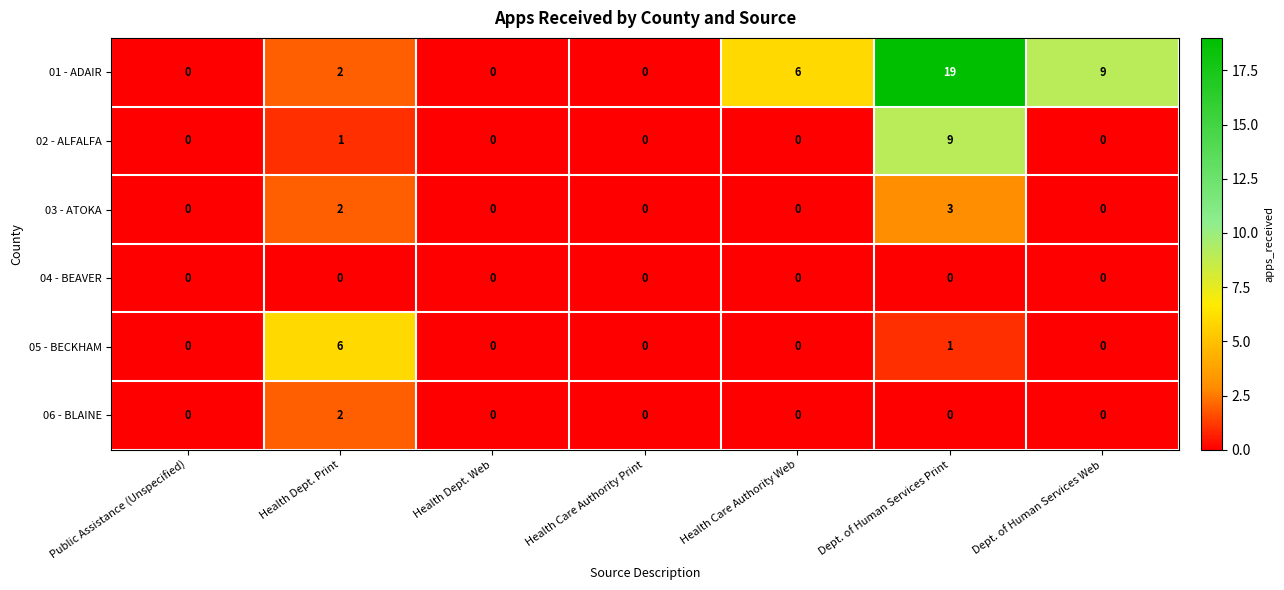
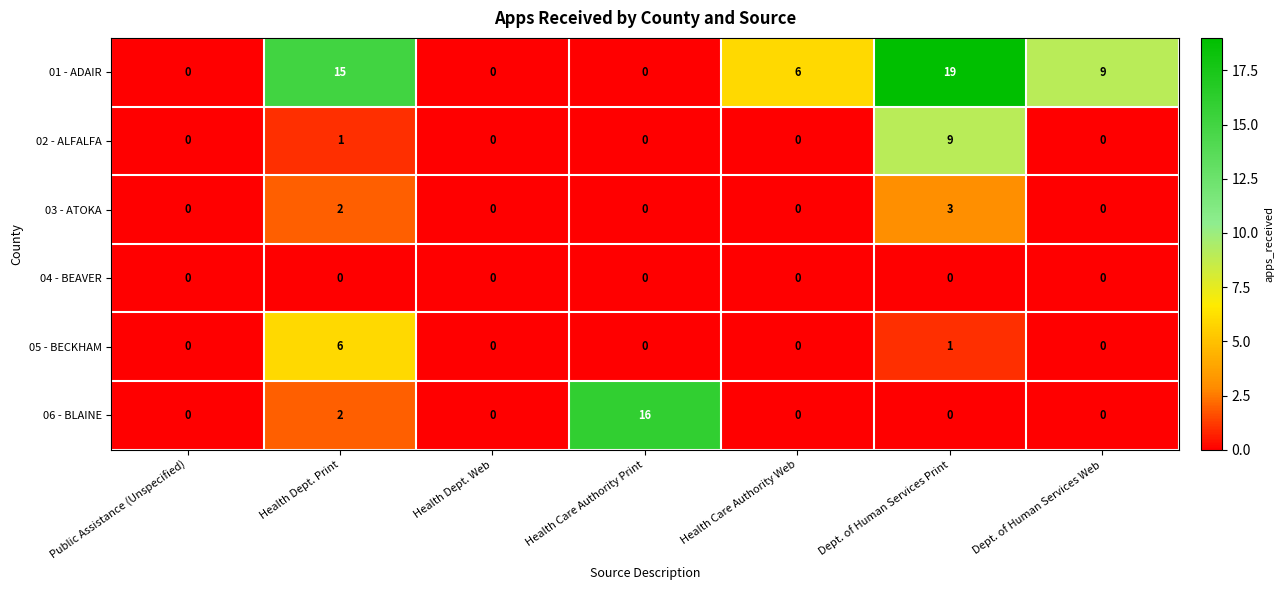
01 - ADAIR, Health Dept. Print: 2 -> 15
06 - BLAINE, Health Care Authority Print: 0 -> 16
